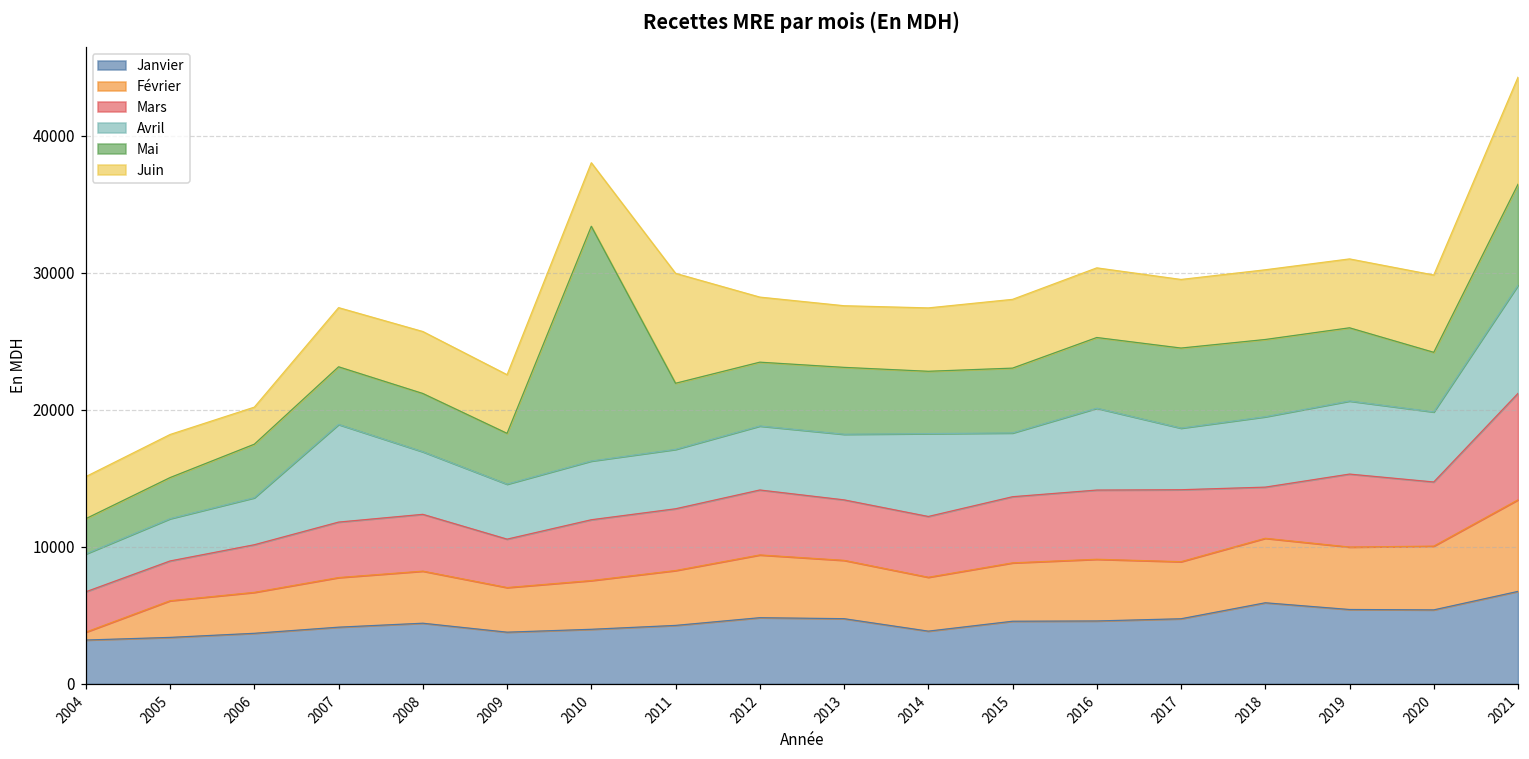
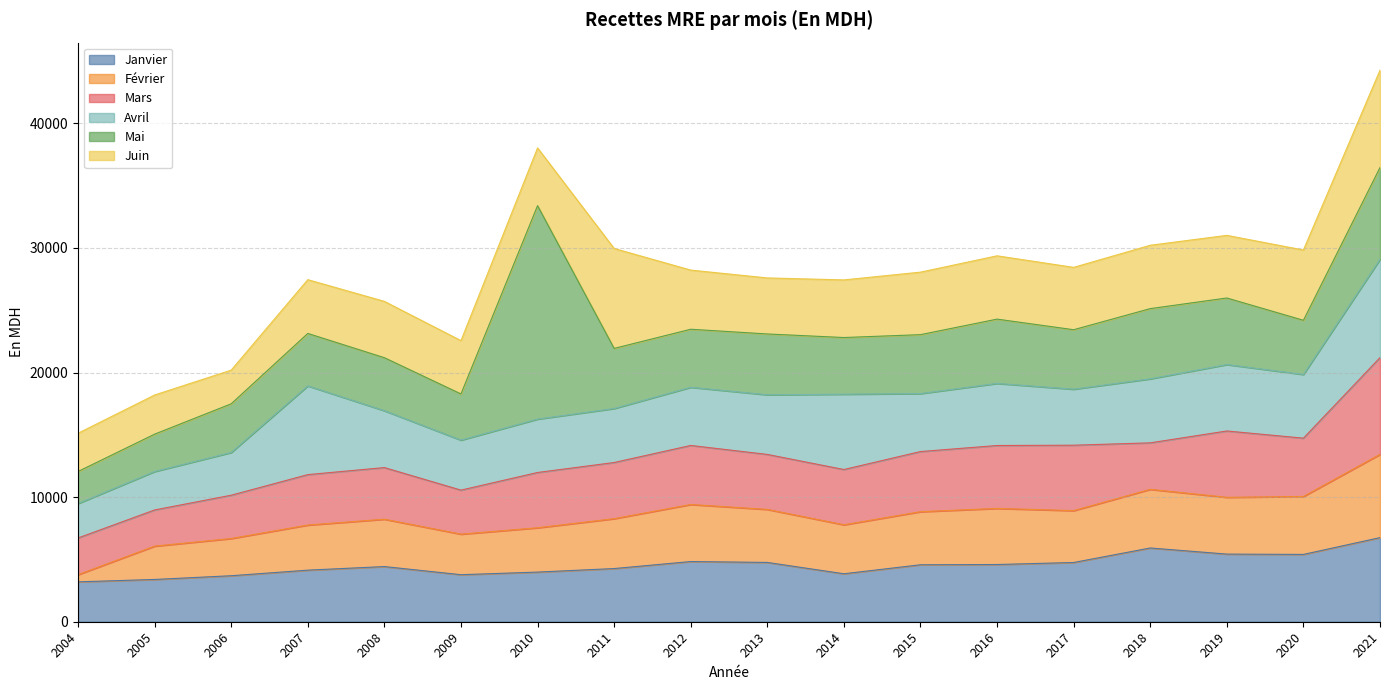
Avril, 2016: 6000 -> 5000
Mai, 2017: 5800 -> 4800
